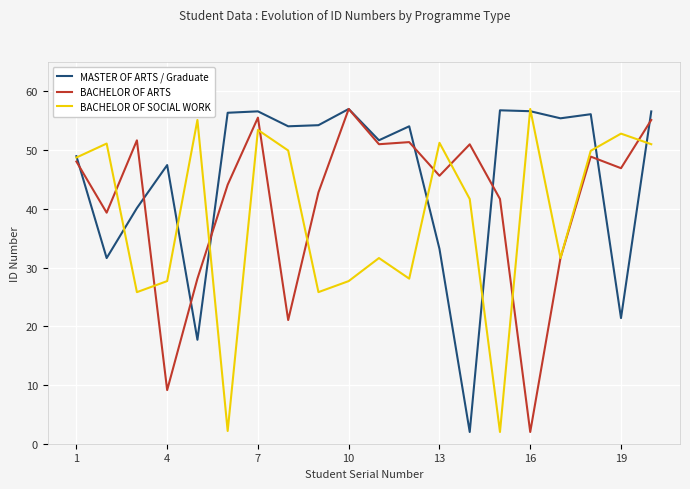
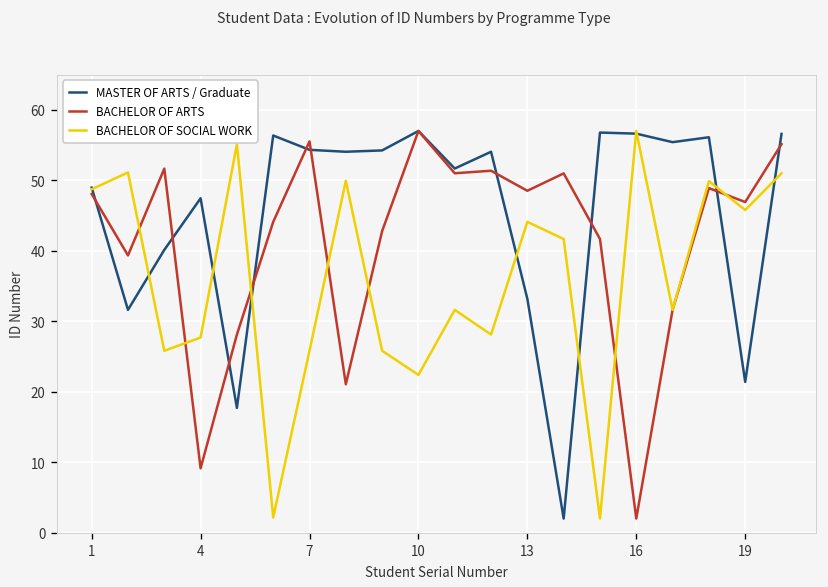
MASTER OF ARTS / Graduate, 7: 57 -> 54
BACHELOR OF SOCIAL WORK, 7: 53 -> 26
BACHELOR OF SOCIAL WORK, 10: 28 -> 22
BACHELOR OF ARTS, 13: 46 -> 49
BACHELOR OF SOCIAL WORK, 13: 51 -> 44
BACHELOR OF SOCIAL WORK, 19: 53 -> 46
